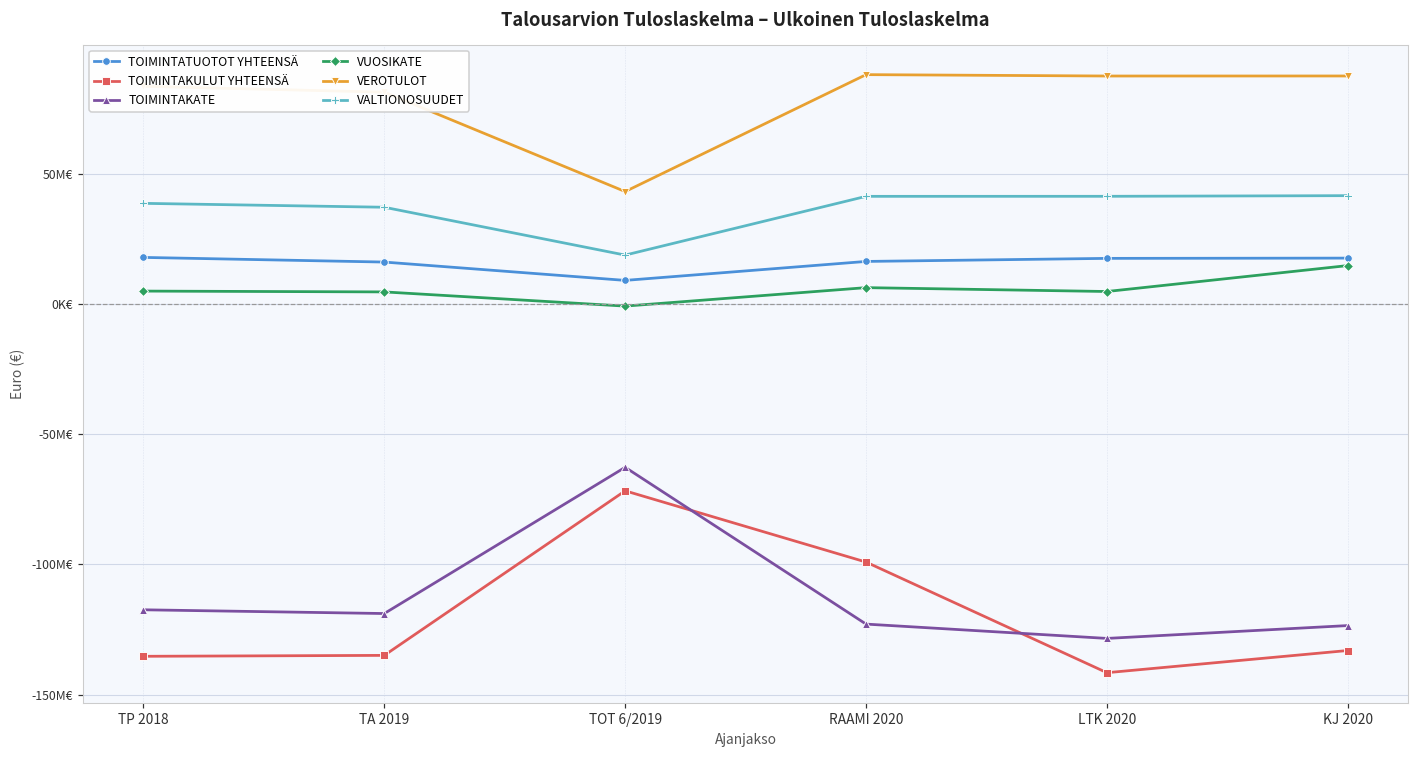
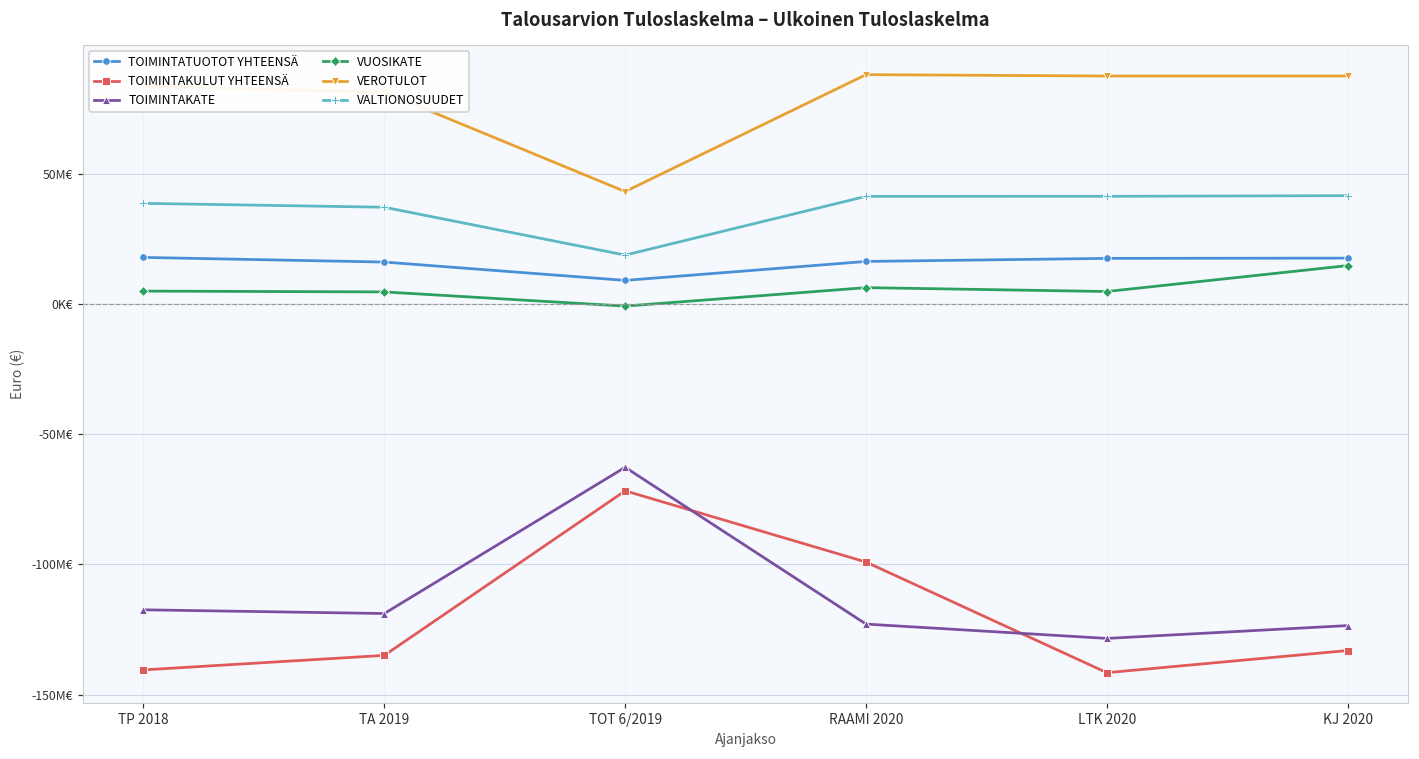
TOIMINTAKULUT YHTEENSÄ, TP 2018: -135M€ -> -140M€
